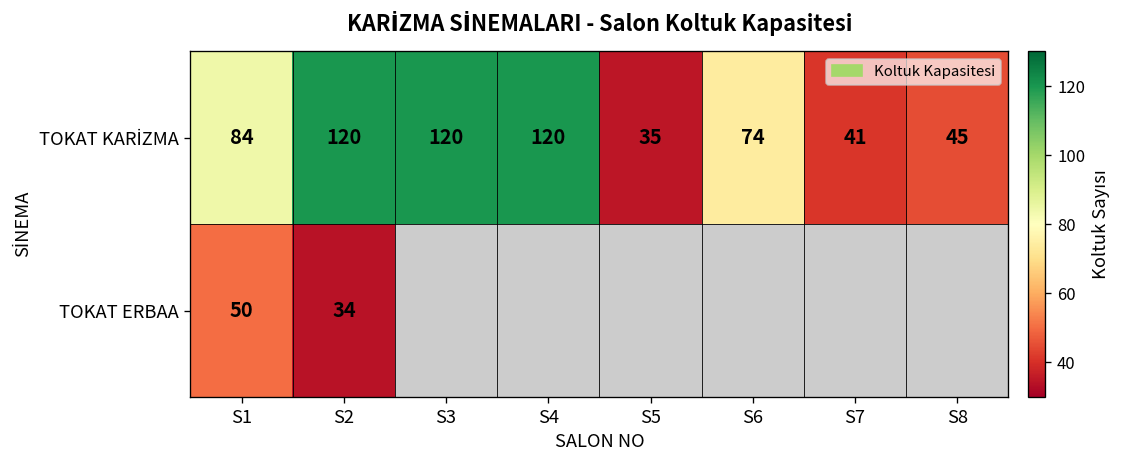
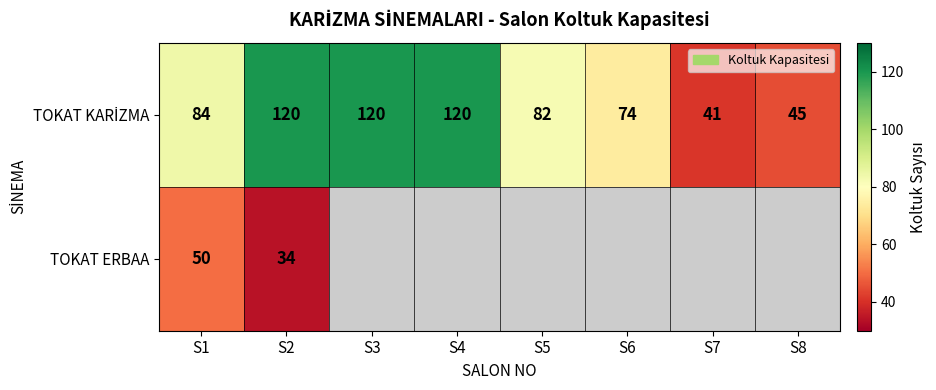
TOKAT KARİZMA, S5: 35 -> 82
